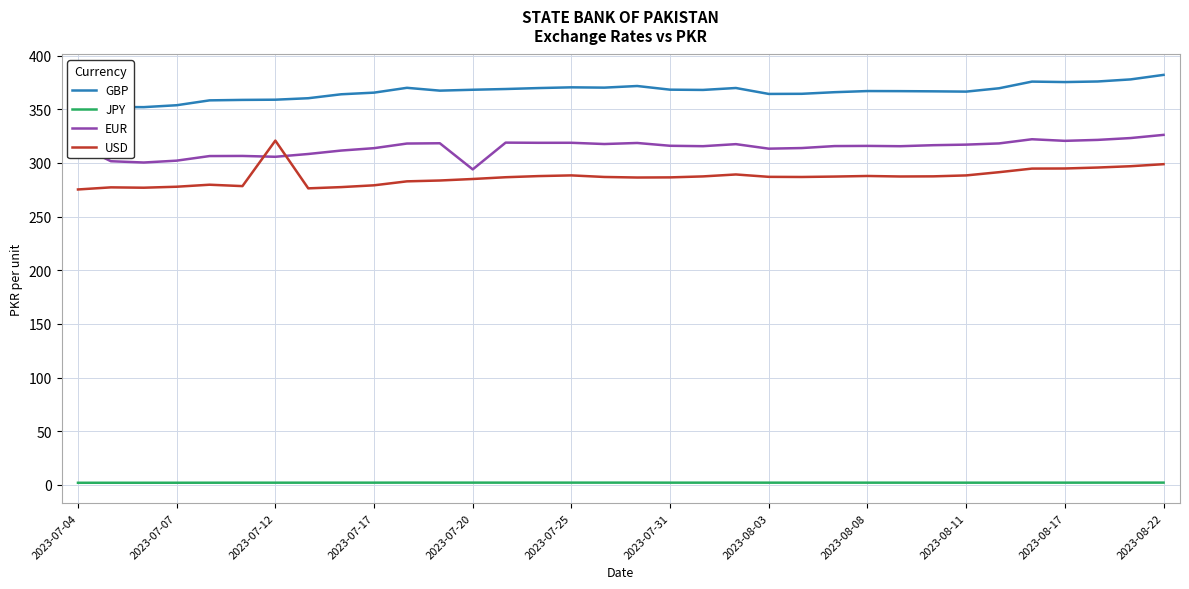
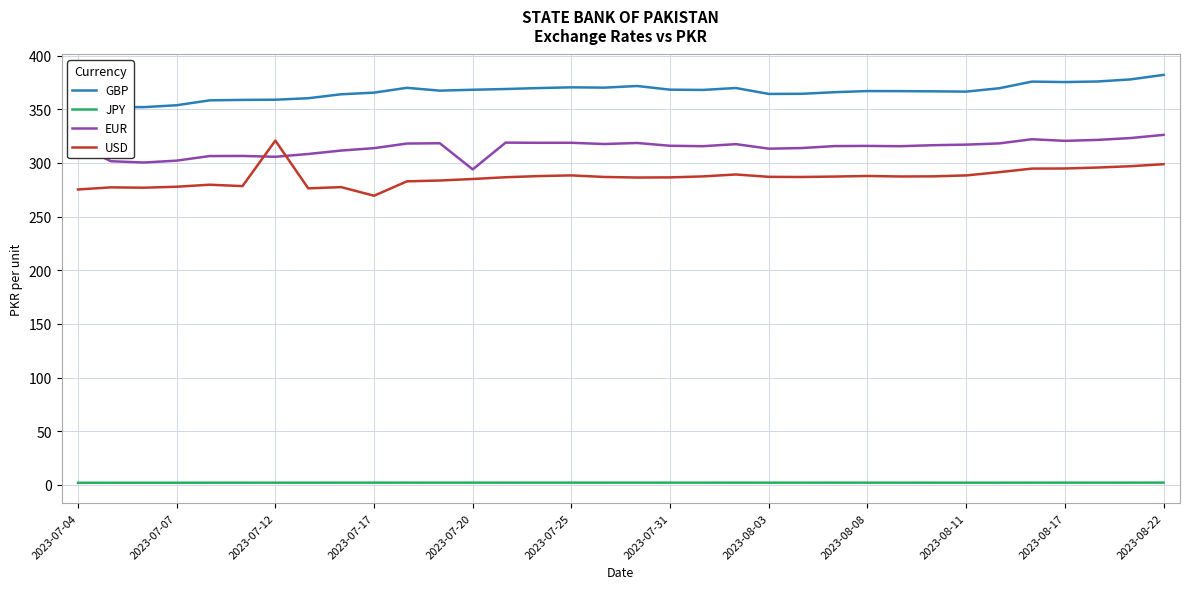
USD, 2023-07-17: 279 -> 269
